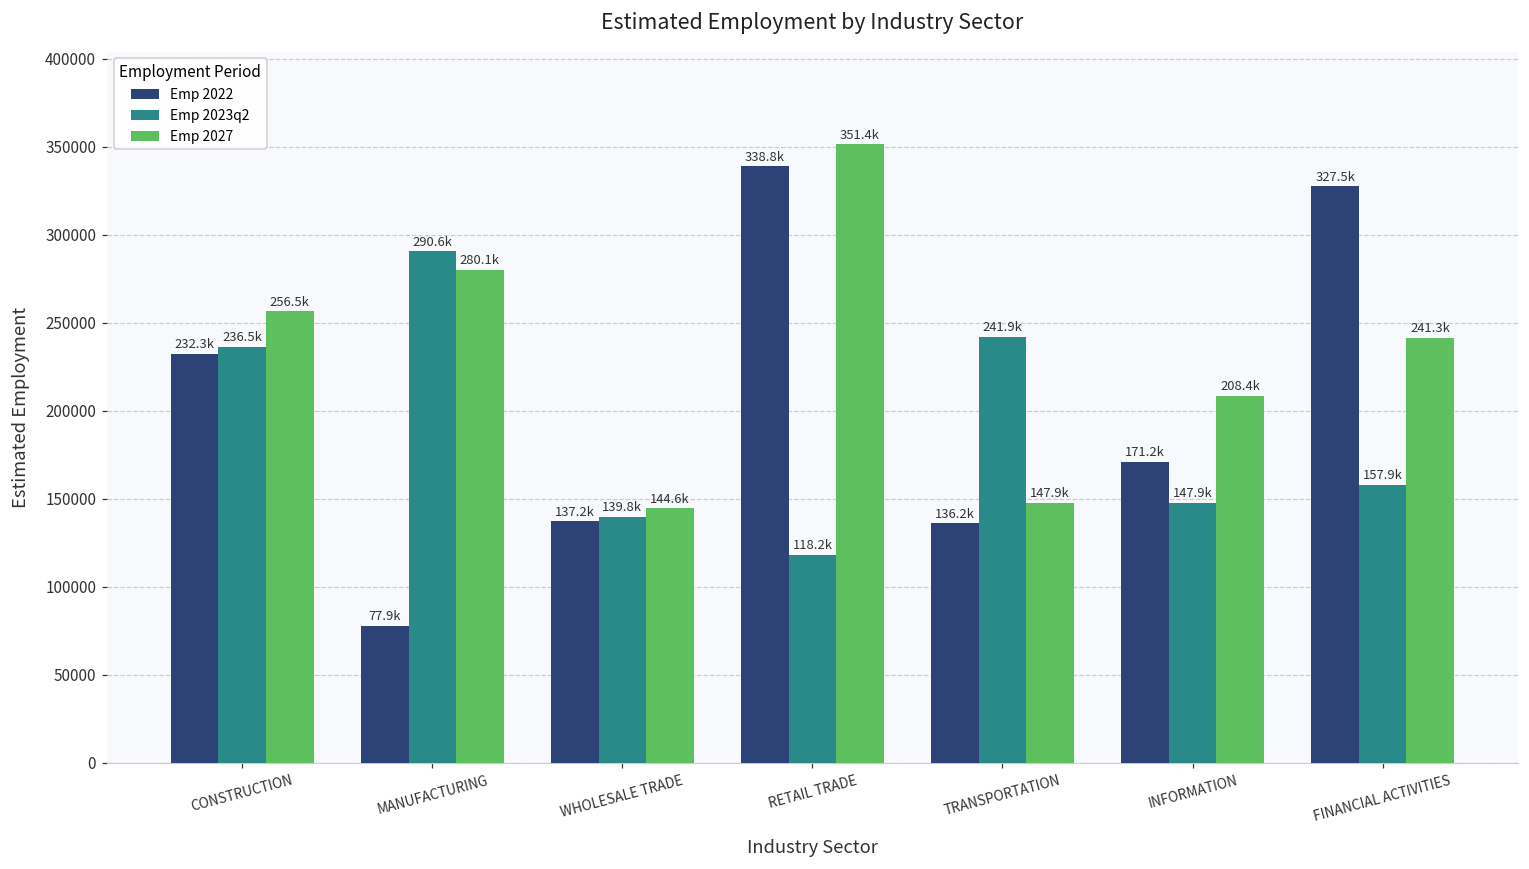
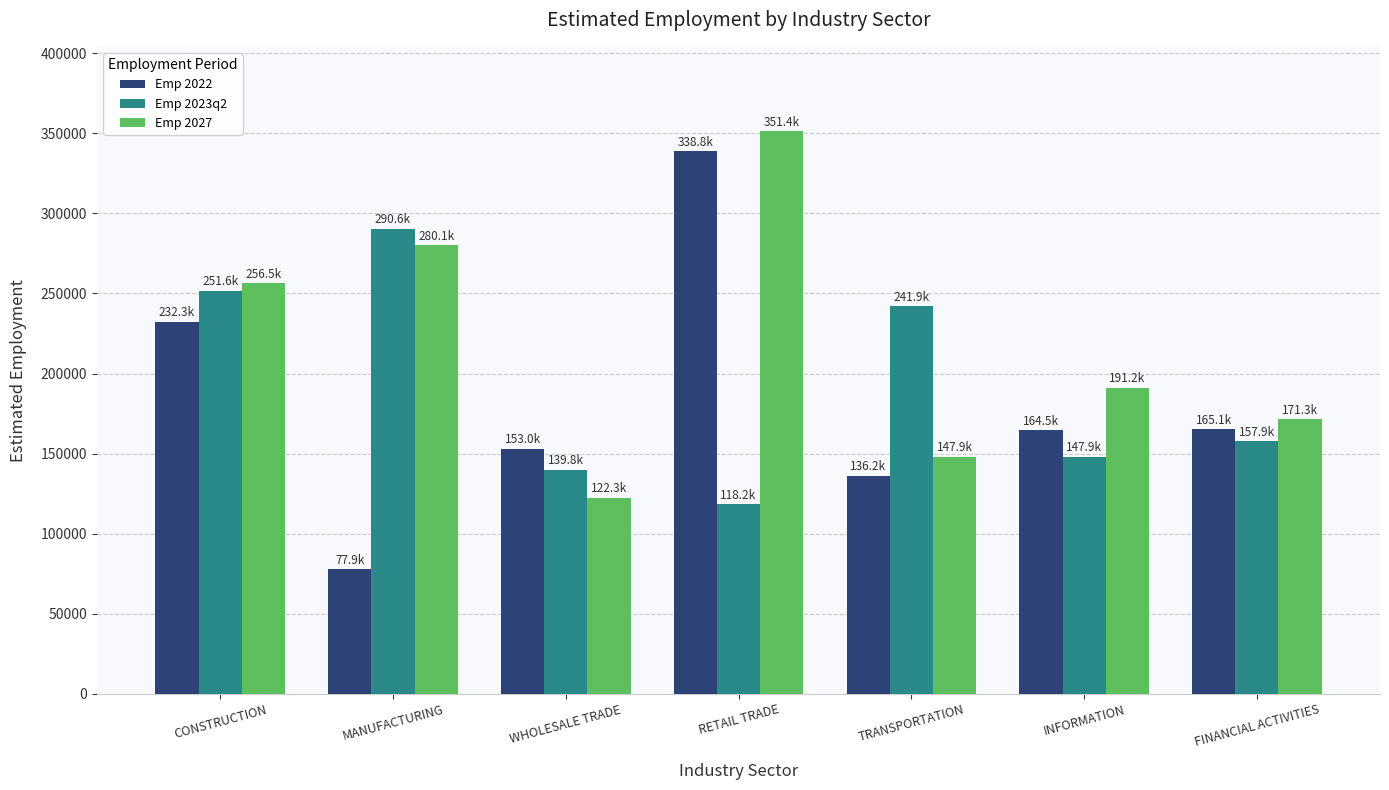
Emp 2023q2, CONSTRUCTION: 236.5k -> 251.6k
Emp 2022, WHOLESALE TRADE: 137.2k -> 153.0k
Emp 2027, WHOLESALE TRADE: 144.6k -> 122.3k
Emp 2022, INFORMATION: 171.2k -> 164.5k
Emp 2027, INFORMATION: 208.4k -> 191.2k
Emp 2022, FINANCIAL ACTIVITIES: 327.5k -> 165.1k
Emp 2027, FINANCIAL ACTIVITIES: 241.3k -> 171.3k
